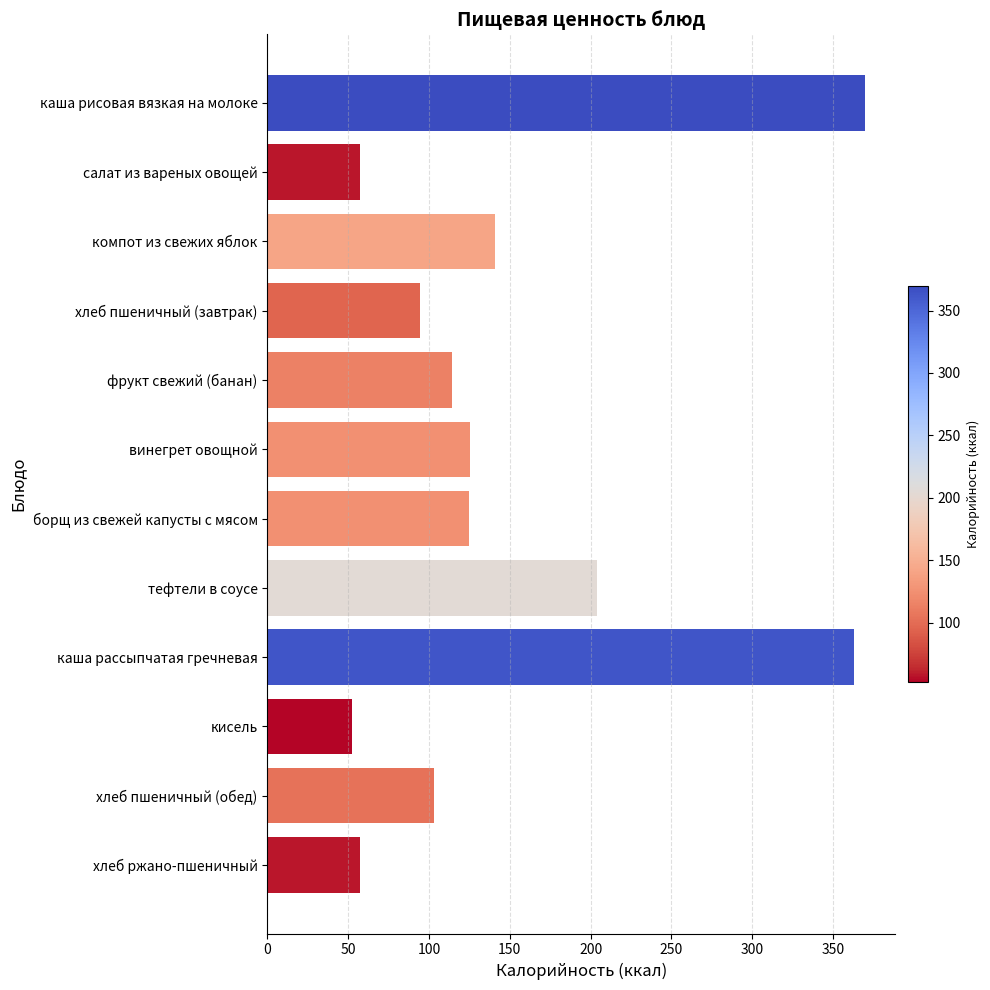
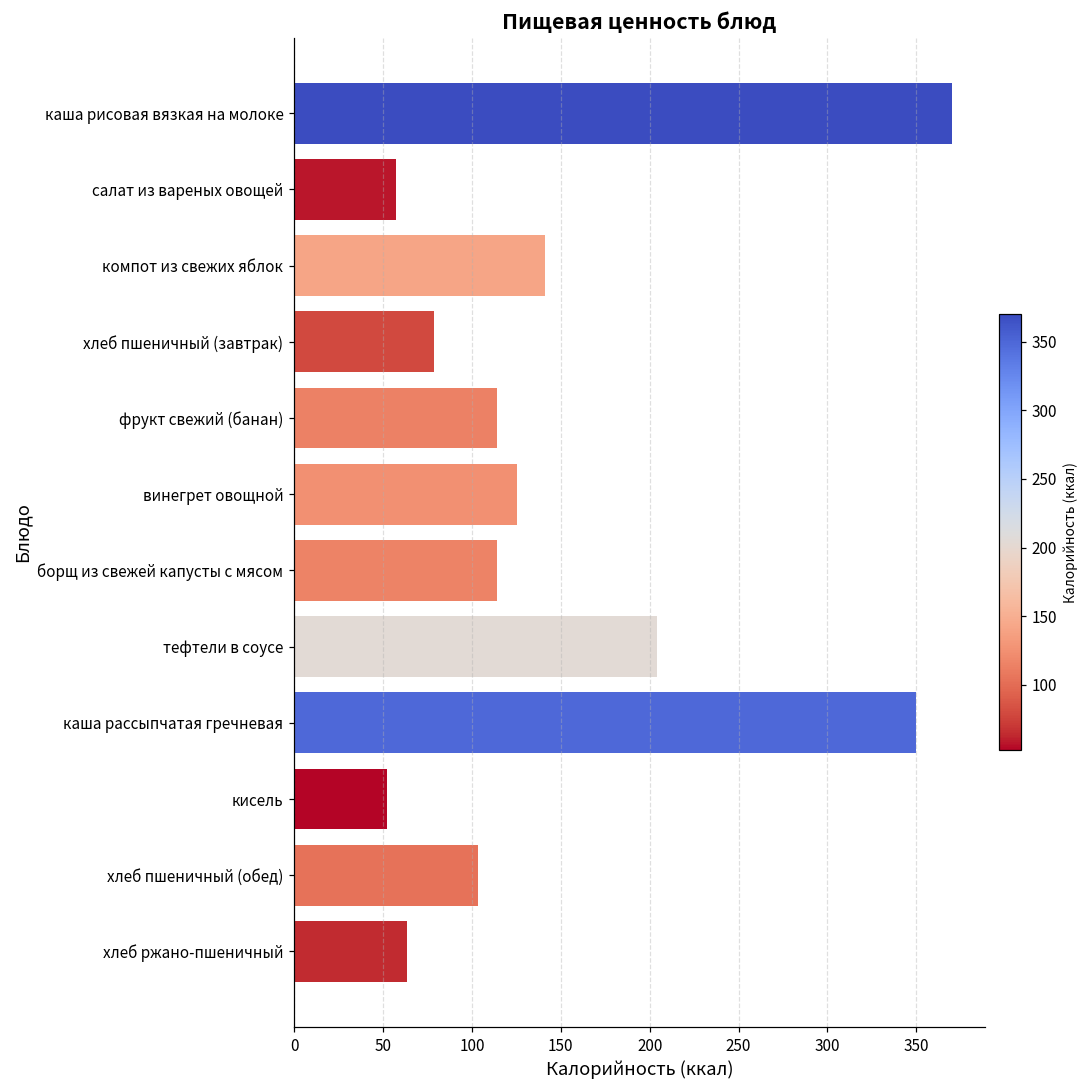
хлеб пшеничный (завтрак): 95 -> 79
борщ из свежей капусты с мясом: 125 -> 114
каша рассыпчатая гречневая: 363 -> 350
хлеб ржано-пшеничный: 58 -> 63
